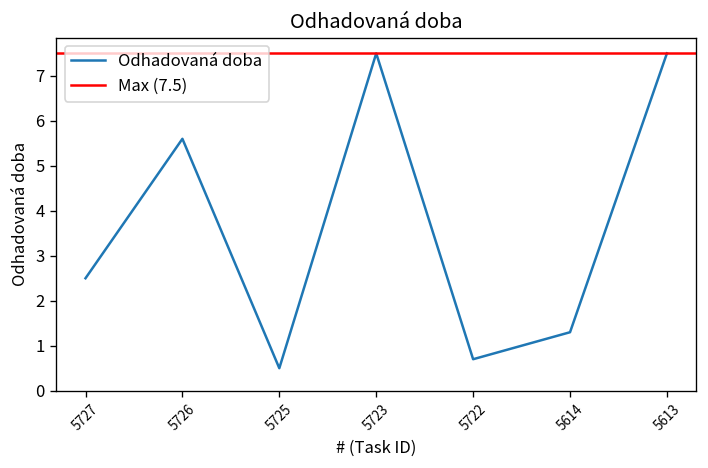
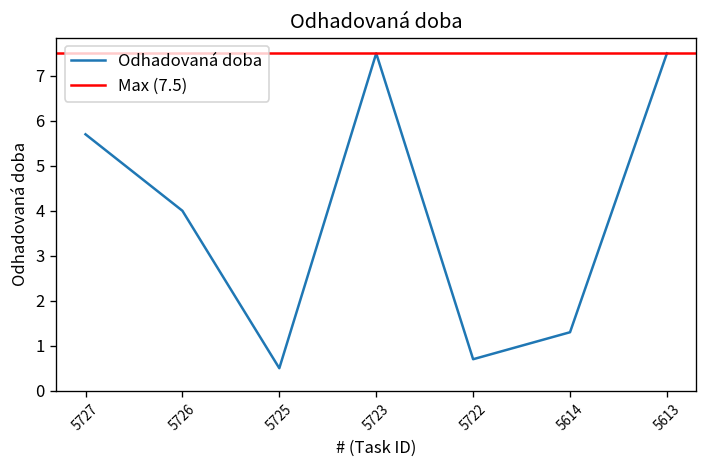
5727: 2.5 -> 5.7
5726: 5.6 -> 4.0
